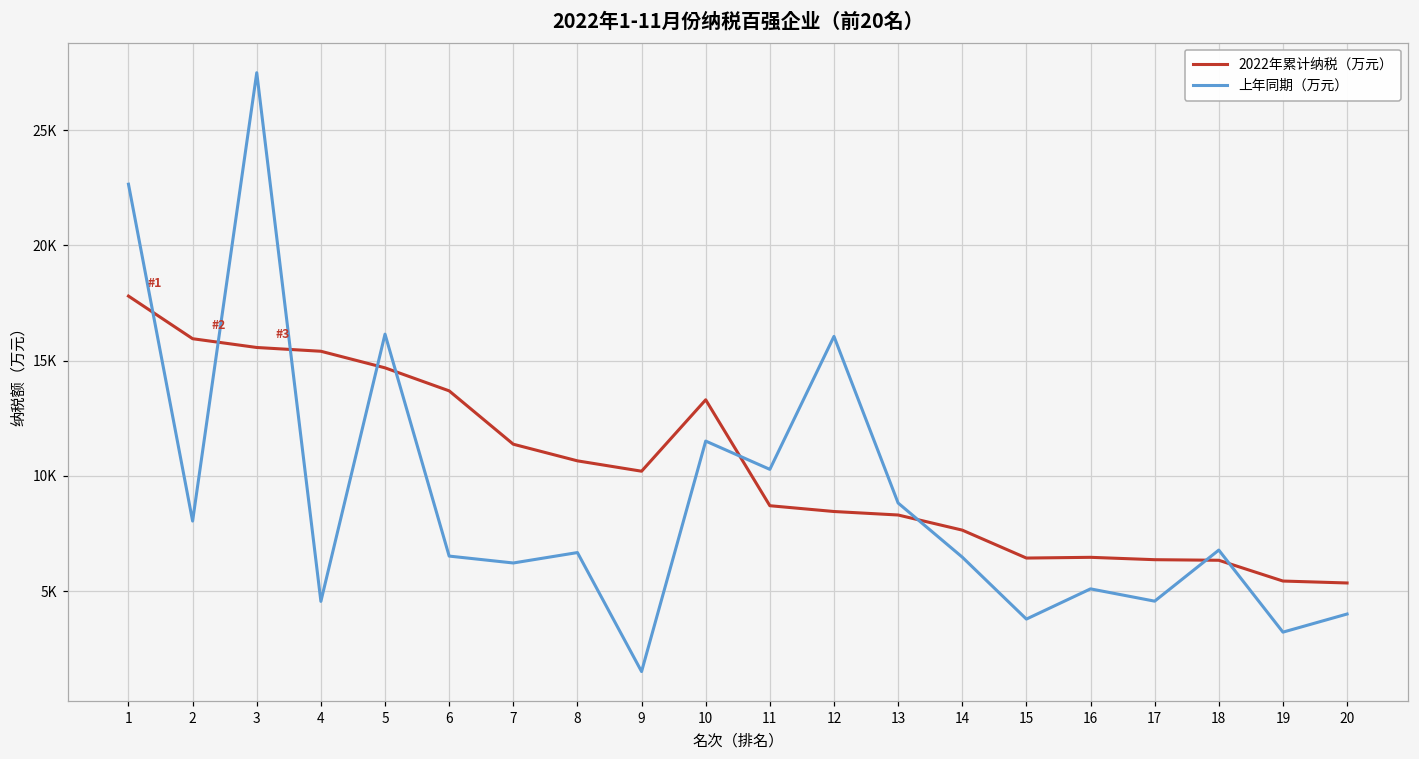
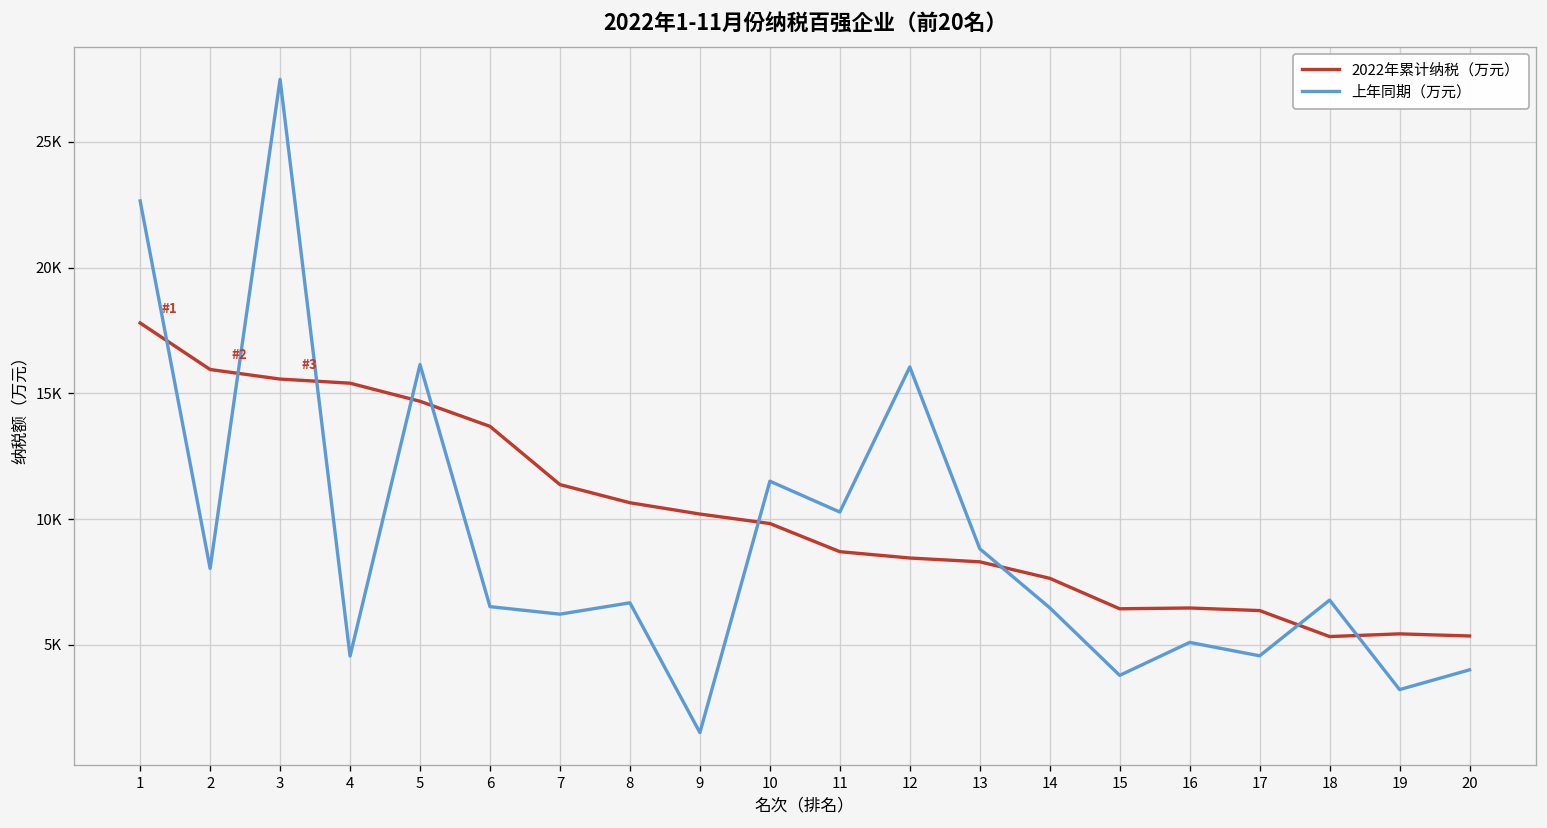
2022年累计纳税（万元）, 10: 13300 -> 9800
2022年累计纳税（万元）, 18: 6300 -> 5300
